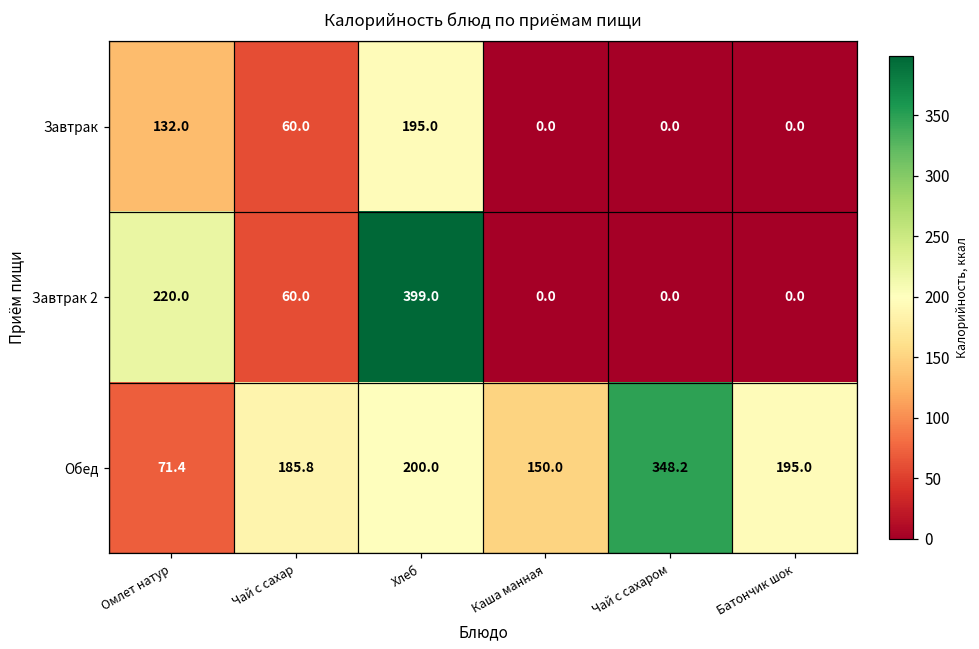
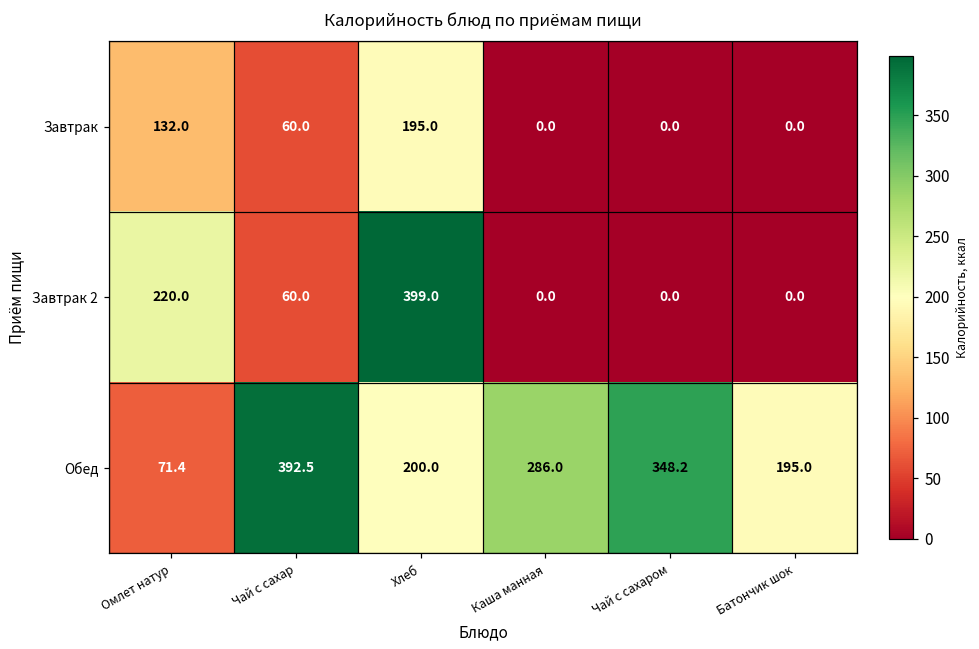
Обед, Чай с сахар: 185.8 -> 392.5
Обед, Каша манная: 150.0 -> 286.0
